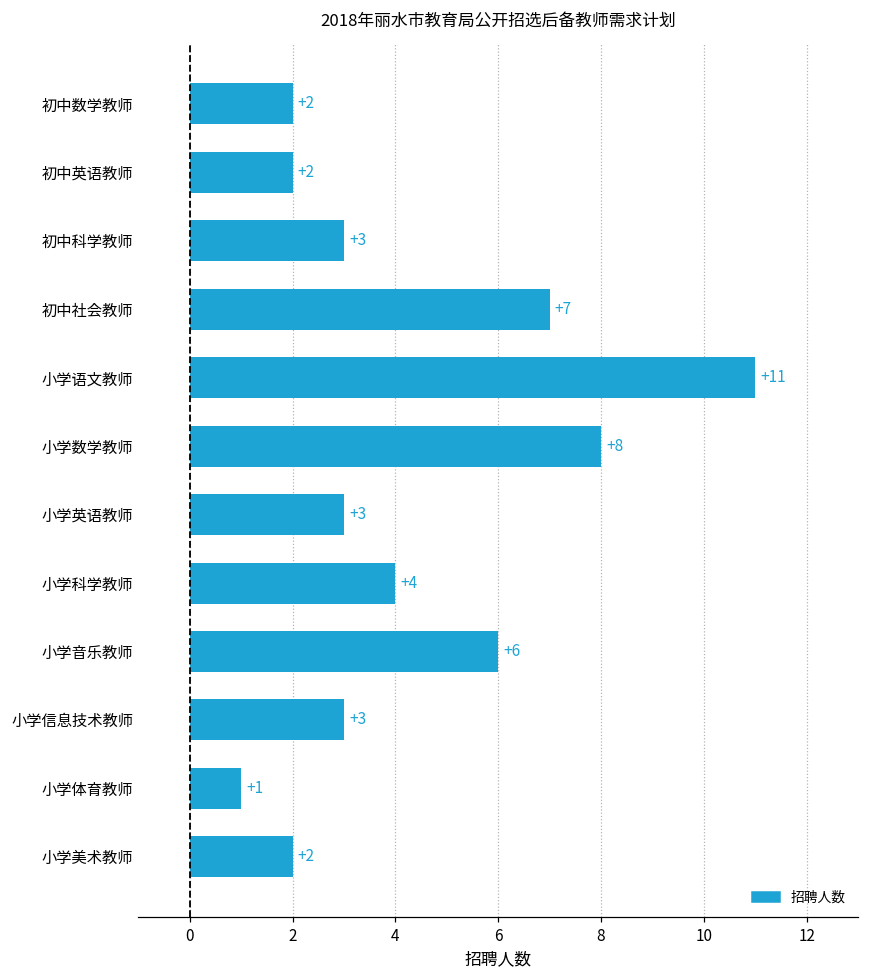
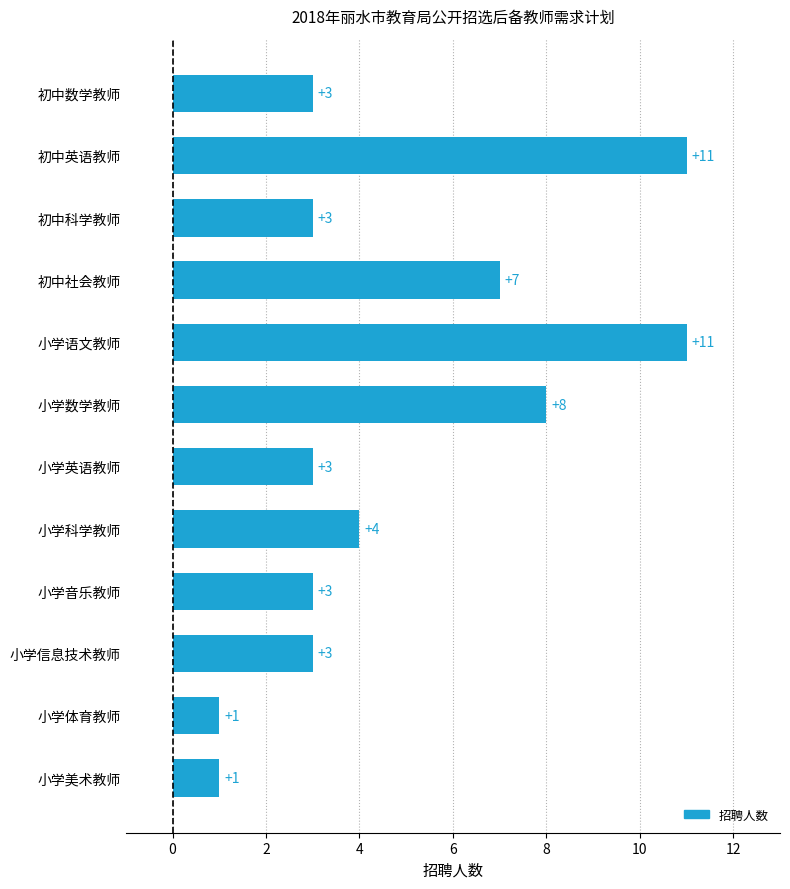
初中数学教师: +2 -> +3
初中英语教师: +2 -> +11
小学音乐教师: +6 -> +3
小学美术教师: +2 -> +1
